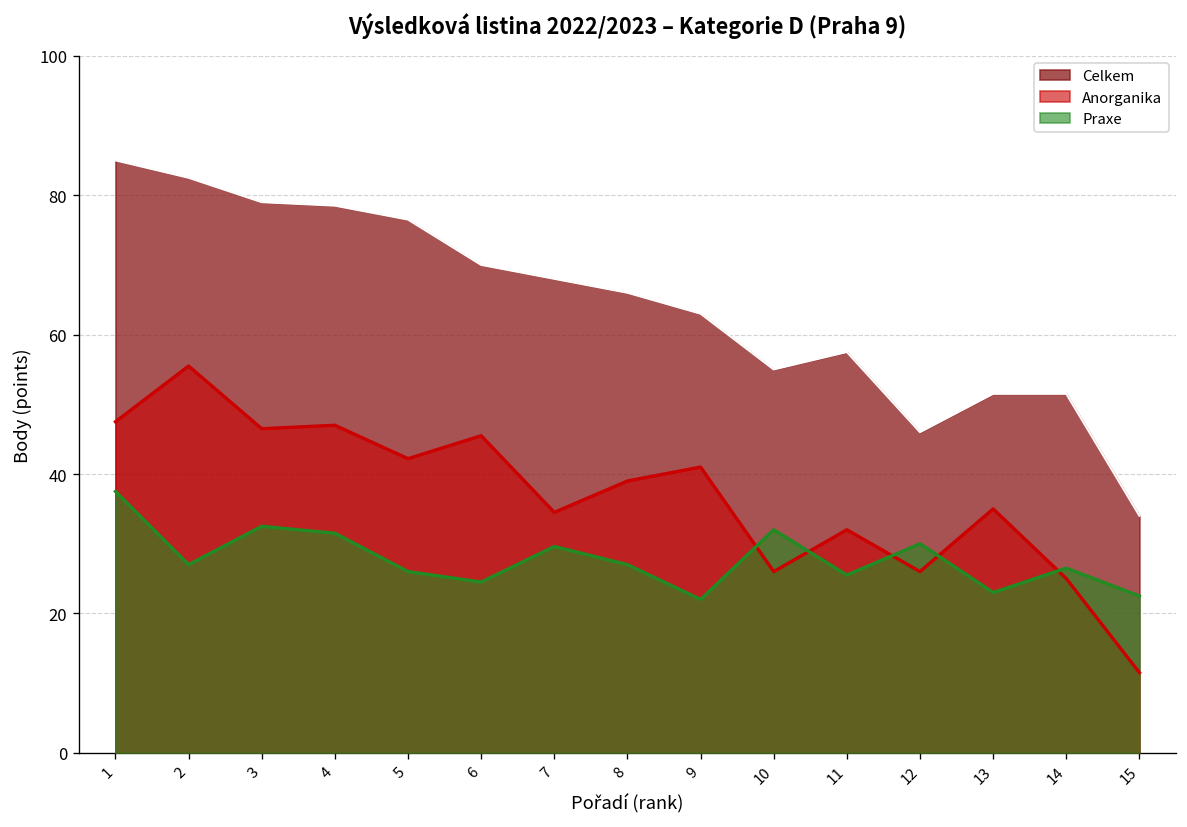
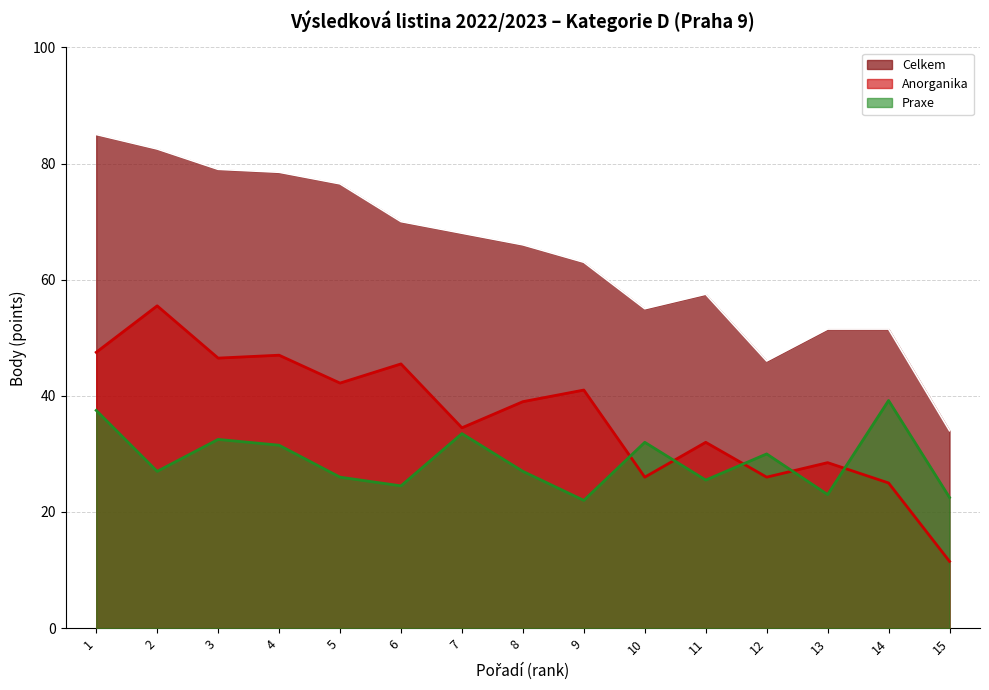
Praxe, 7: 30 -> 34
Anorganika, 13: 35 -> 29
Praxe, 14: 27 -> 39
